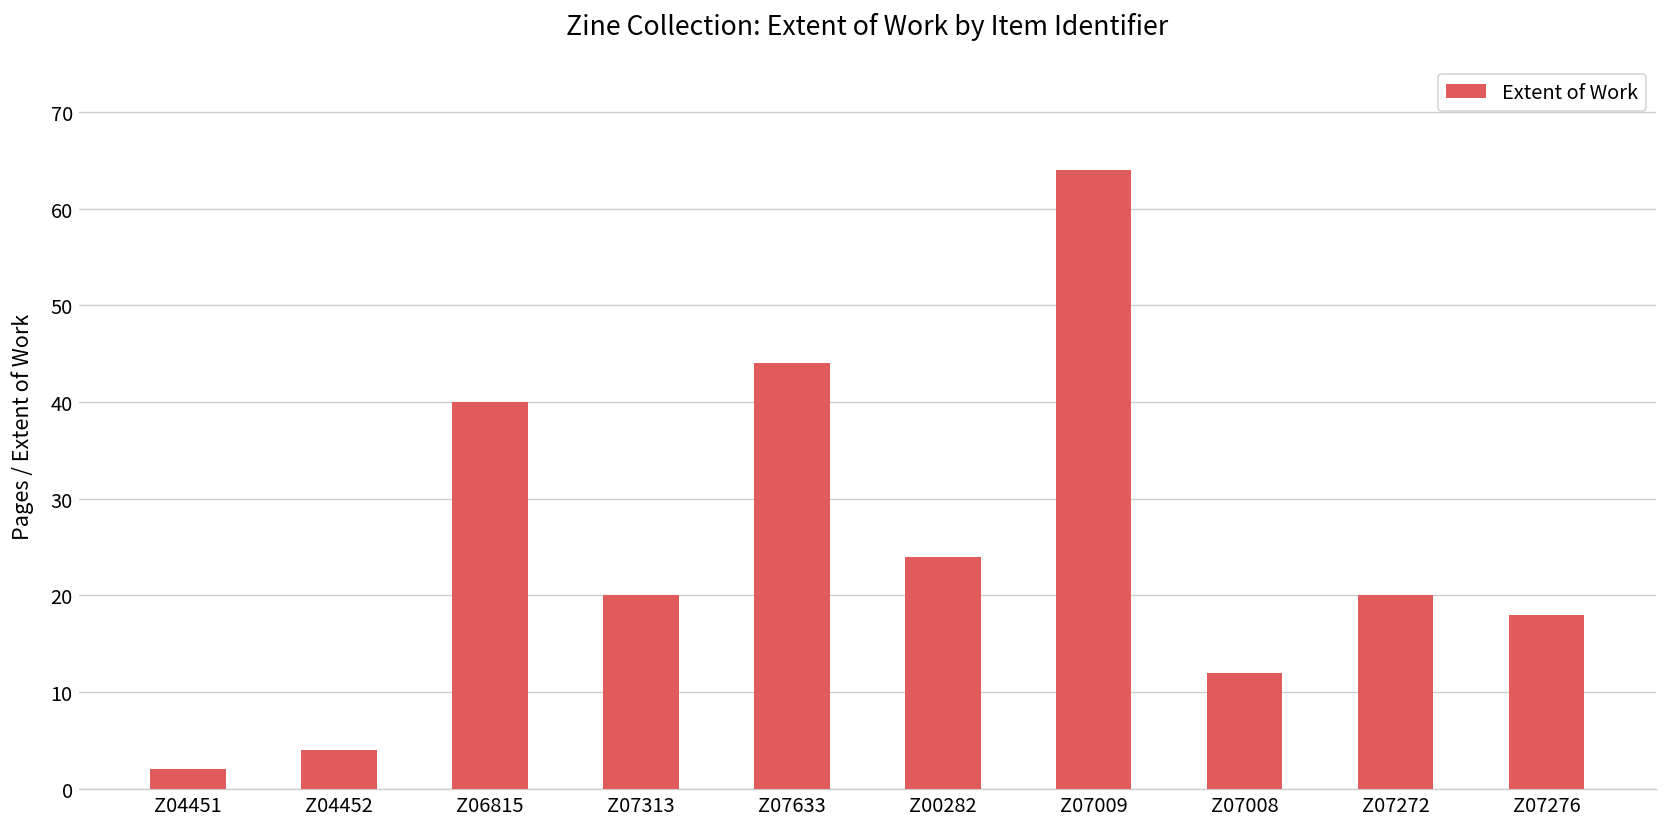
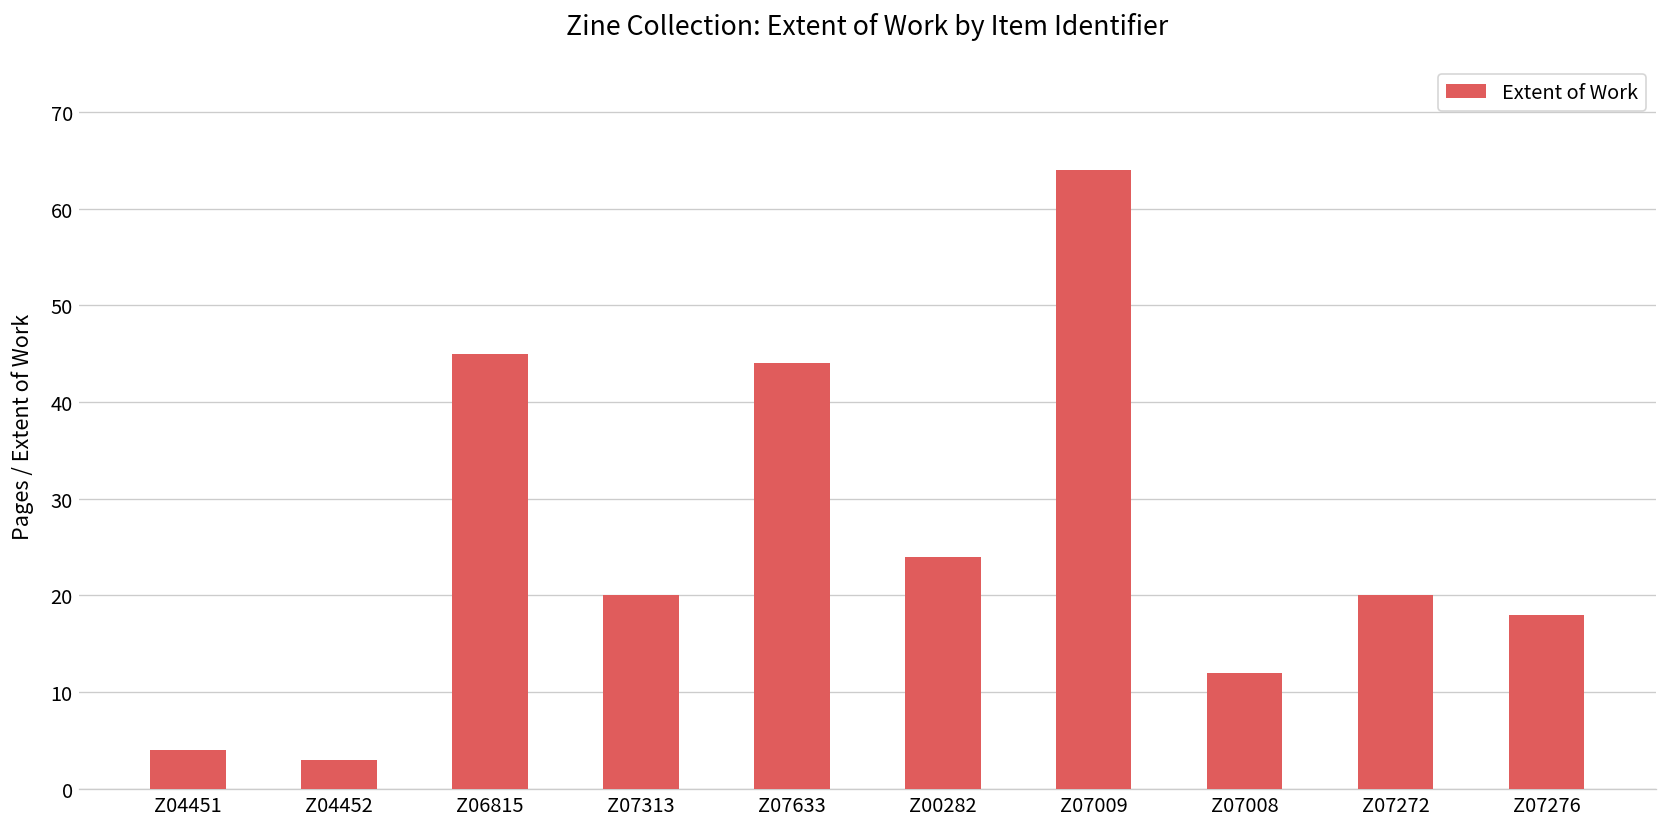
Z04451: 2 -> 4
Z04452: 4 -> 3
Z06815: 40 -> 45
